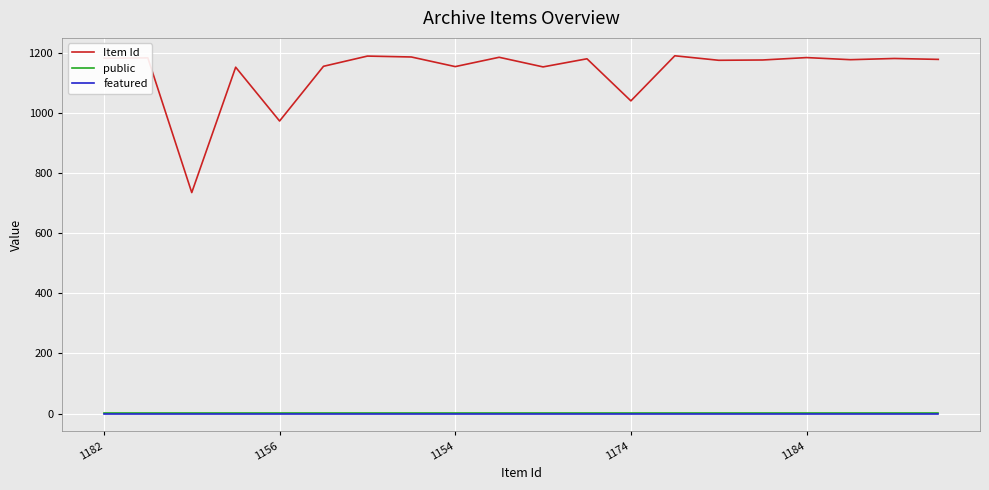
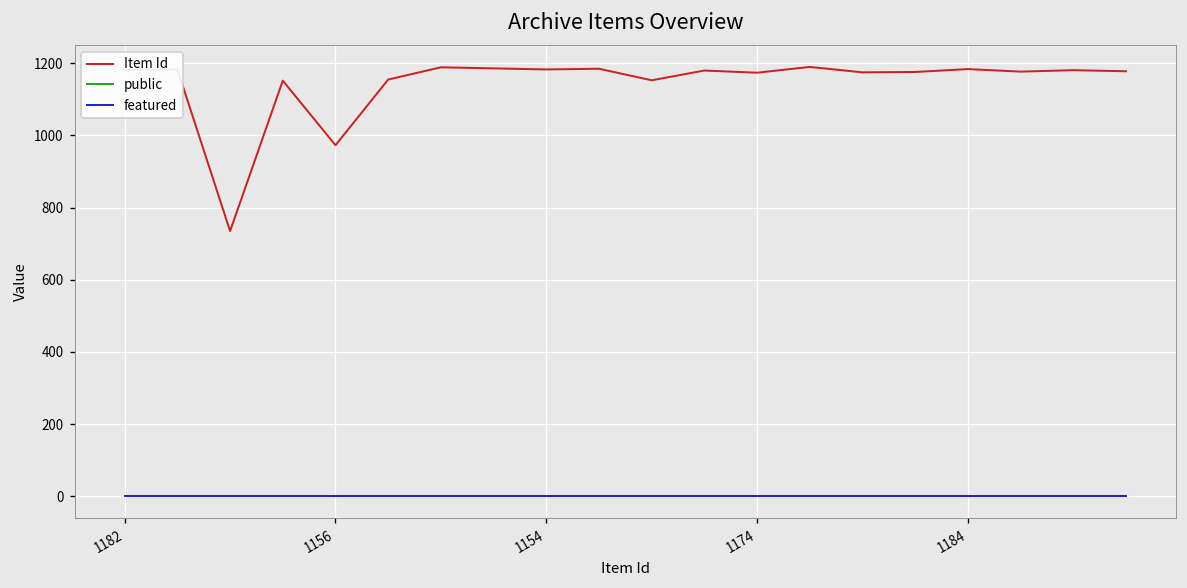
Item Id, 1154: 1150 -> 1180
Item Id, 1174: 1040 -> 1170
